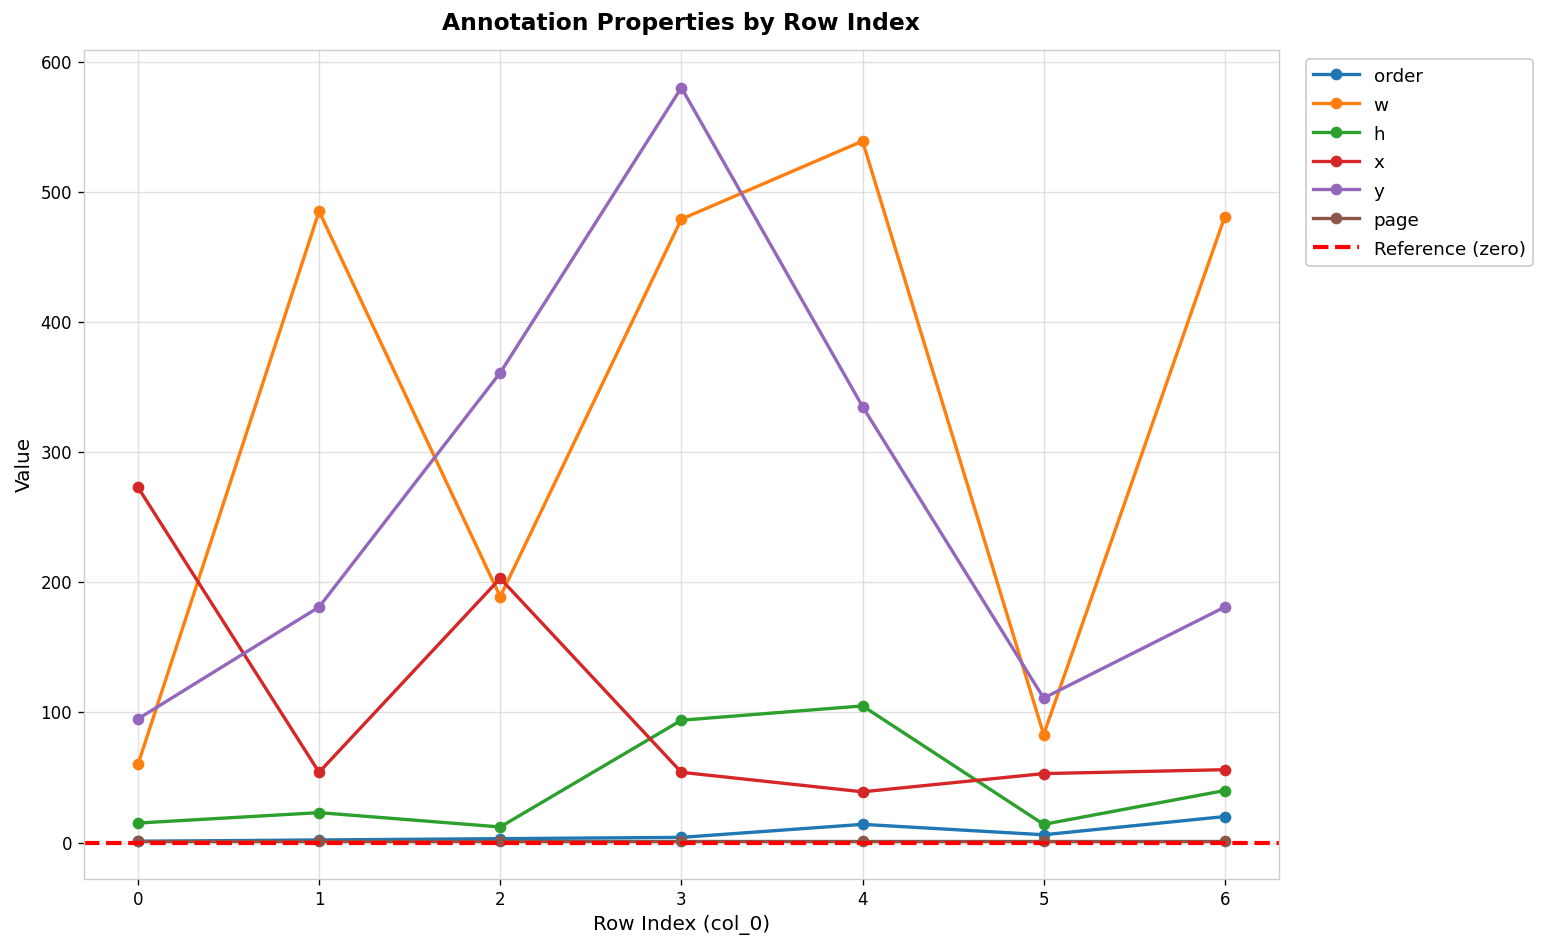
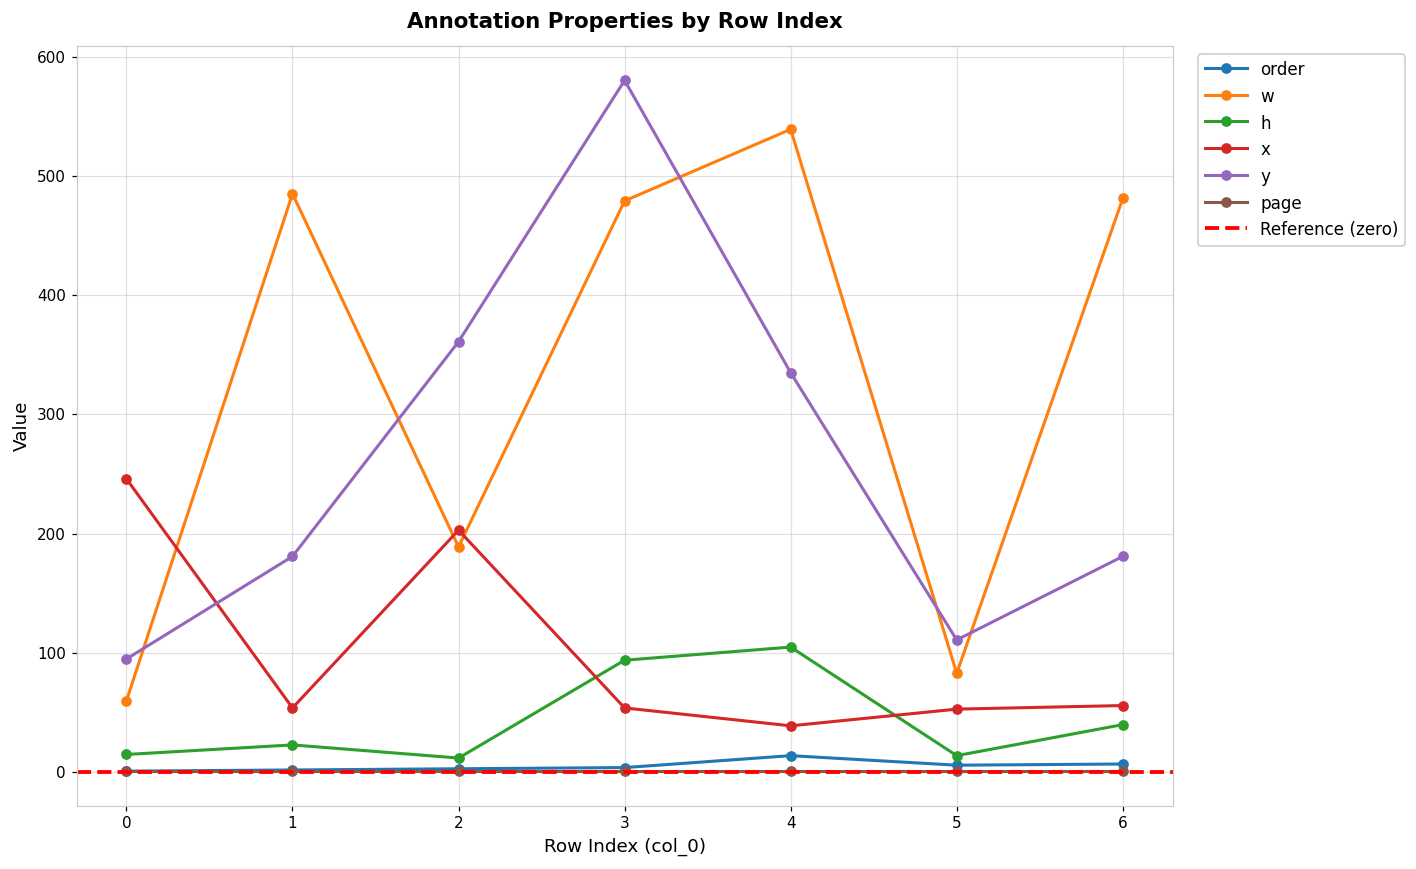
x, 0: 273 -> 246
order, 6: 20 -> 7
